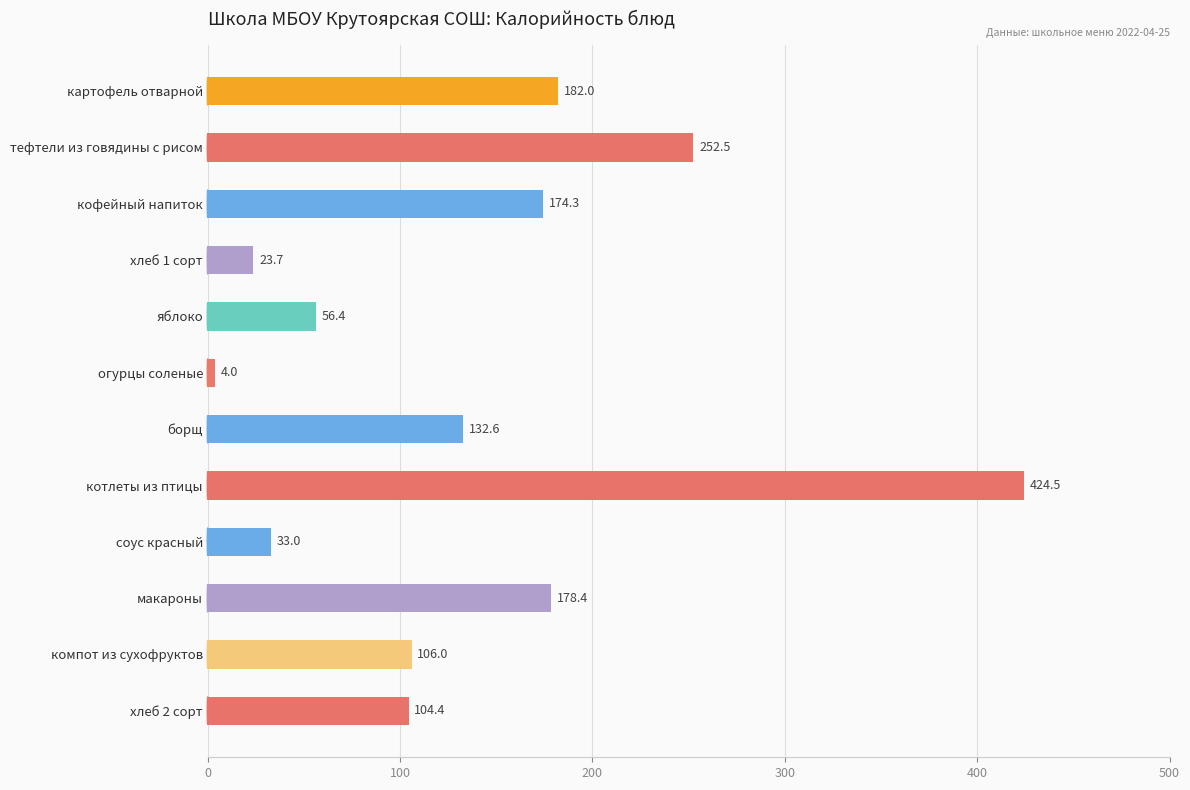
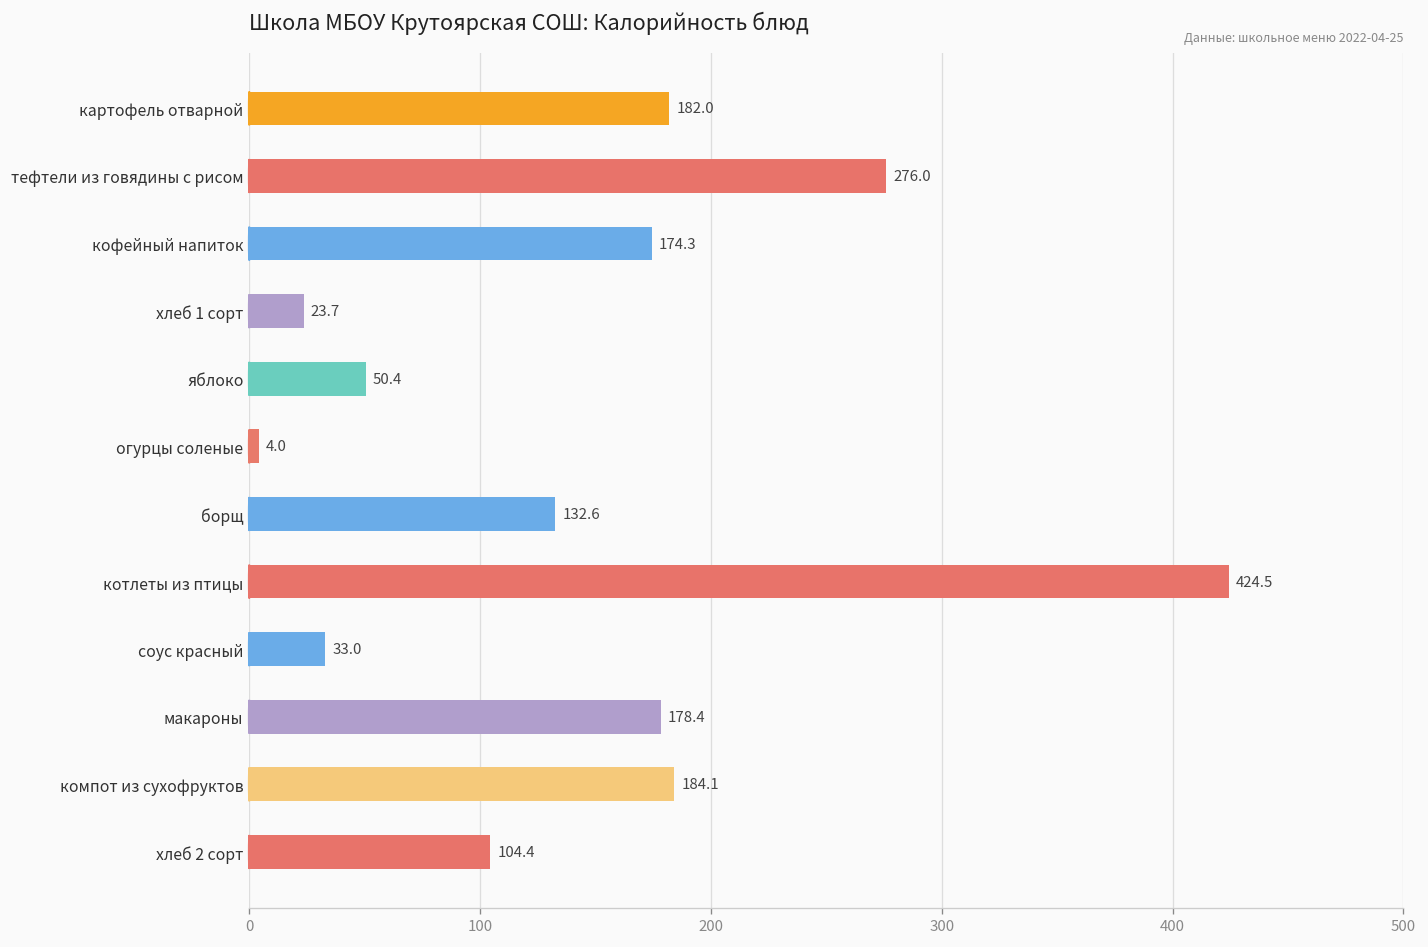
тефтели из говядины с рисом: 252.5 -> 276.0
яблоко: 56.4 -> 50.4
компот из сухофруктов: 106.0 -> 184.1
